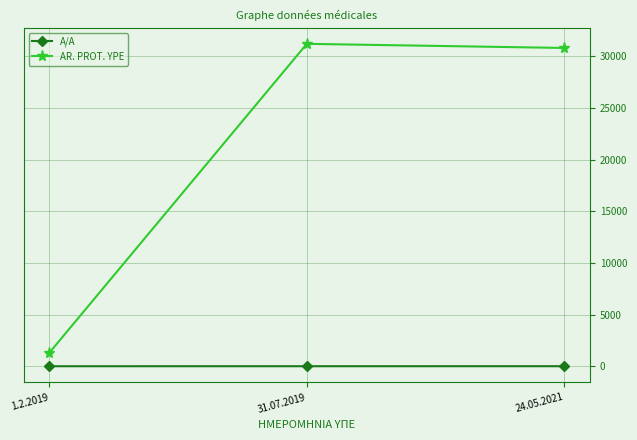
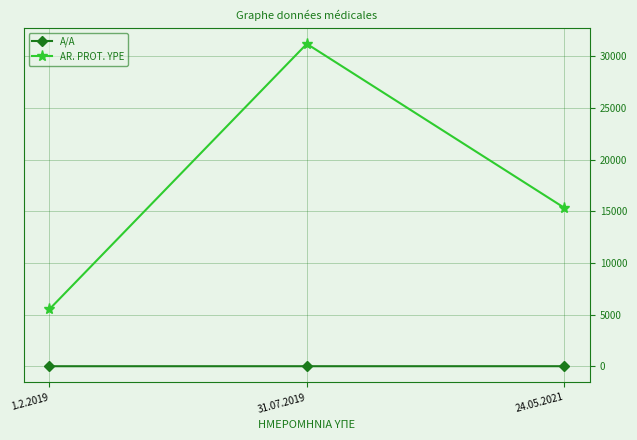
AR. PROT. YPE, 1.2.2019: 1300 -> 5500
AR. PROT. YPE, 24.05.2021: 30800 -> 15300
